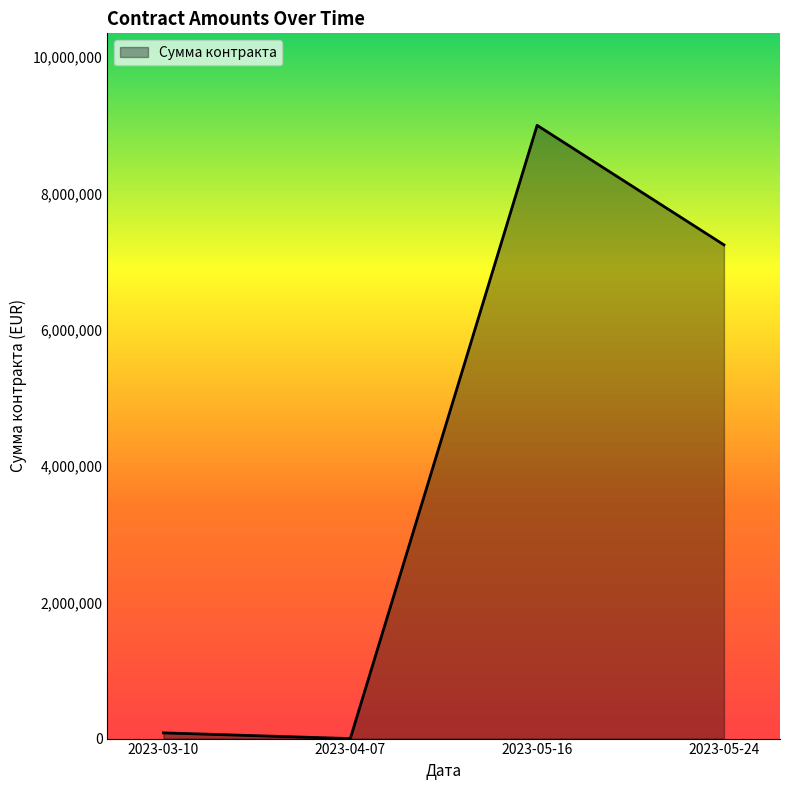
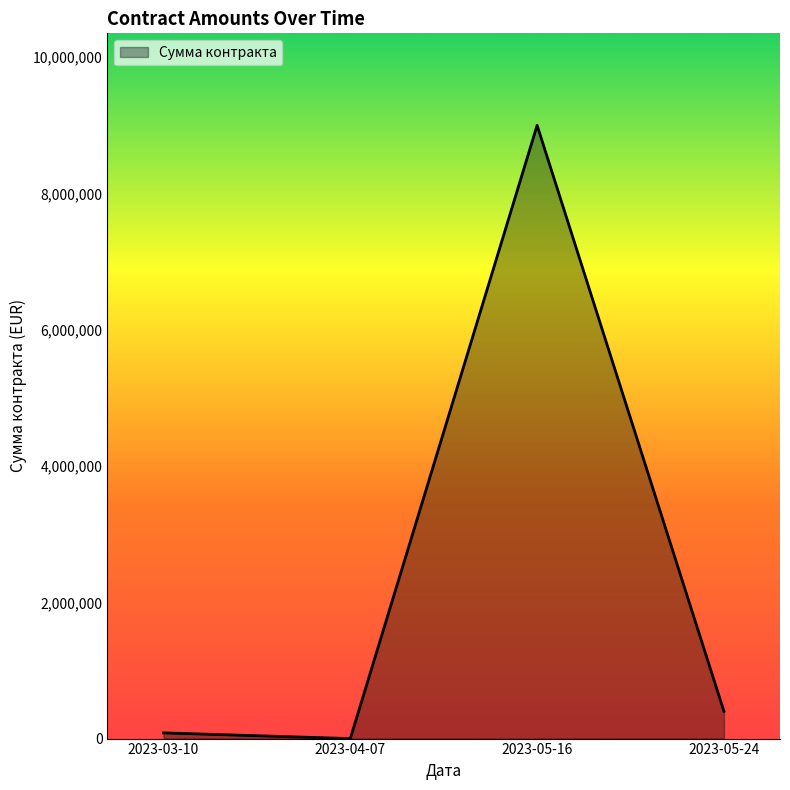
2023-05-24: 7,200,000 -> 400,000
